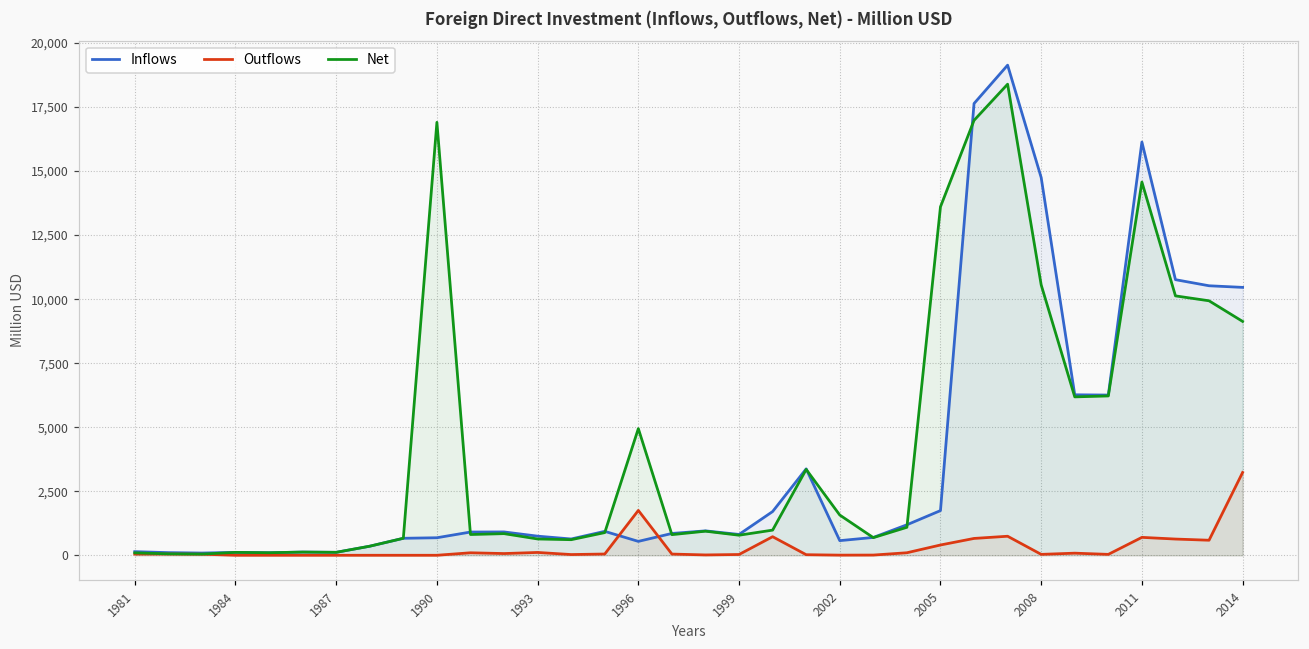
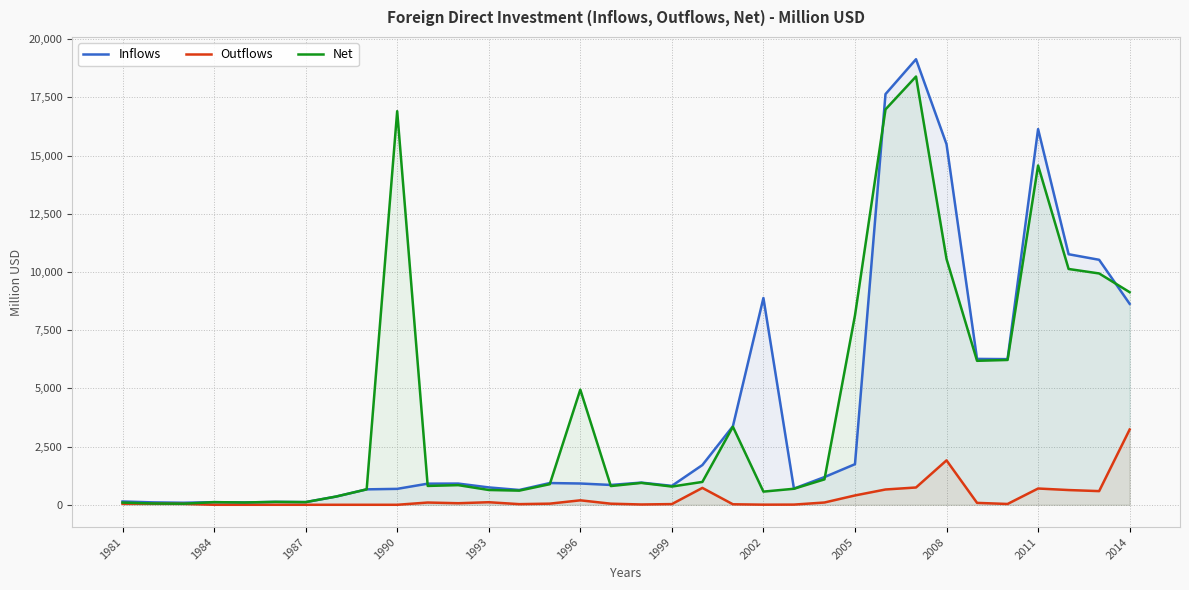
Inflows, 1996: 500 -> 900
Outflows, 1996: 1,800 -> 200
Inflows, 2002: 600 -> 8,900
Net, 2002: 1,600 -> 600
Net, 2005: 13,600 -> 8,100
Inflows, 2008: 14,700 -> 15,500
Outflows, 2008: 0 -> 1,900
Inflows, 2014: 10,500 -> 8,600
